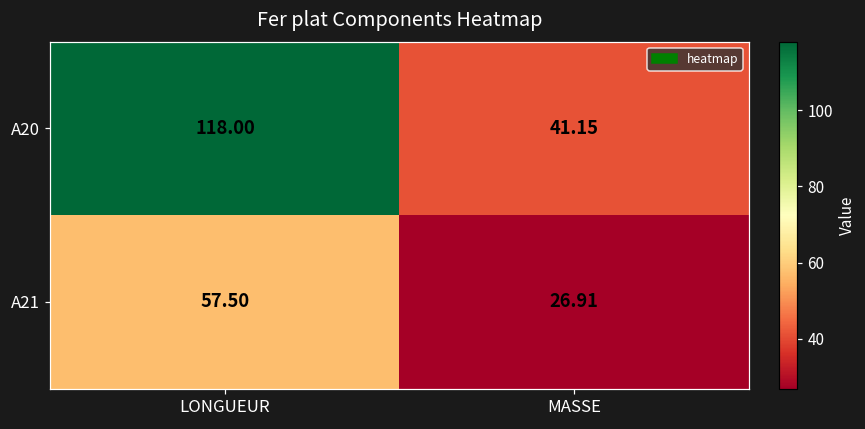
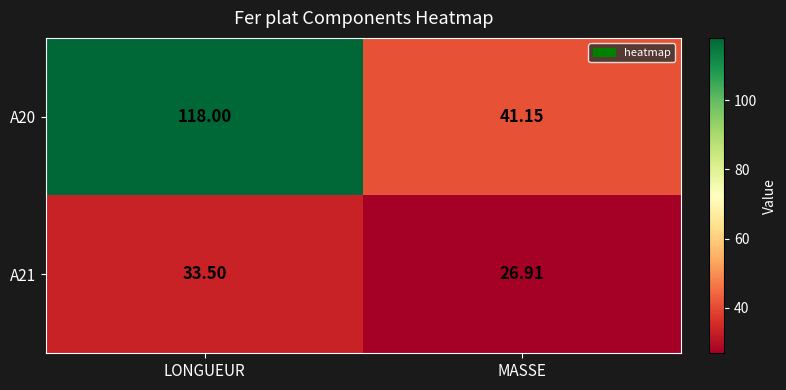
A21, LONGUEUR: 57.50 -> 33.50
